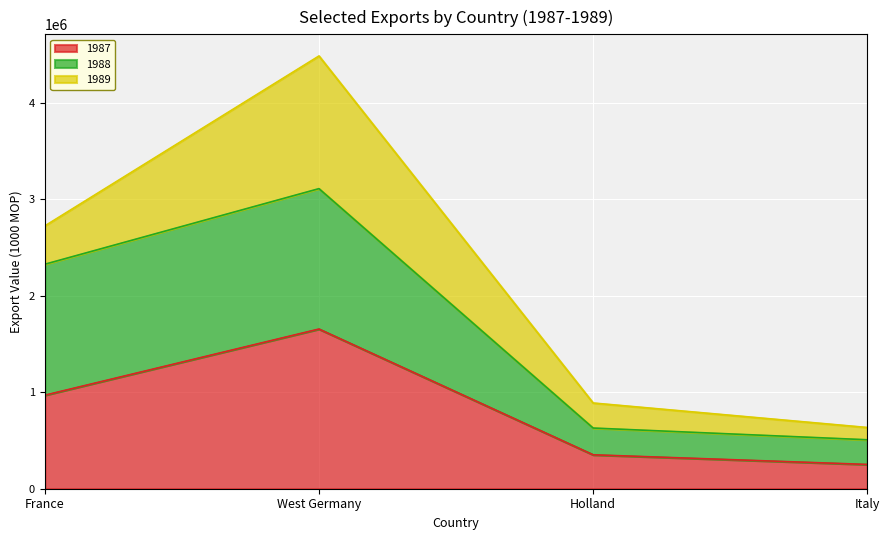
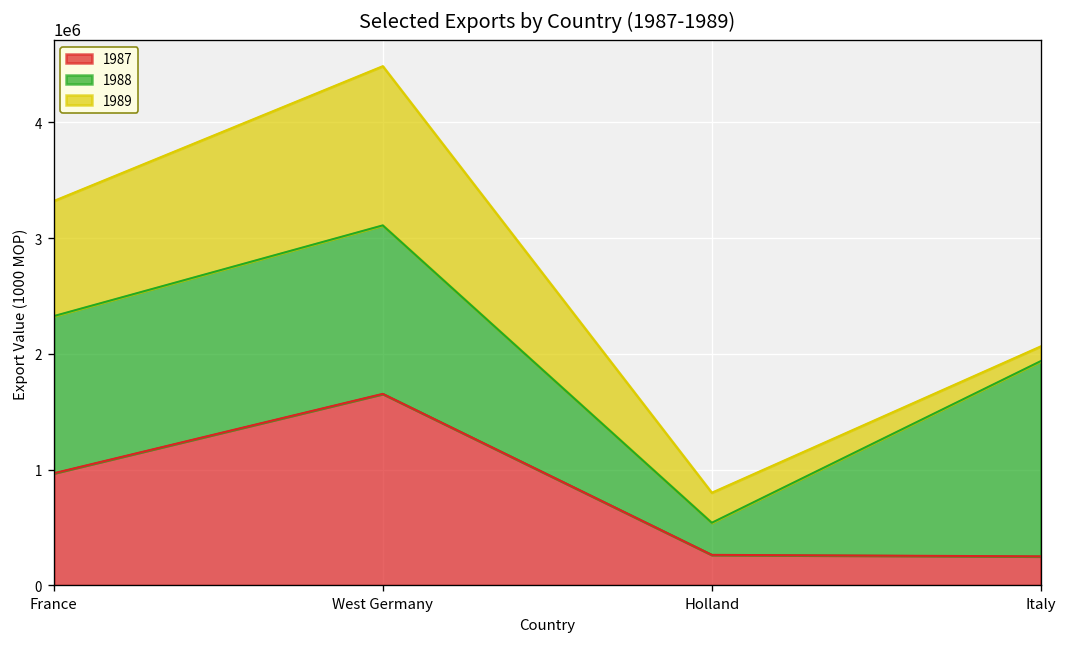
1989, France: 400000 -> 1000000
1987, Holland: 400000 -> 300000
1988, Italy: 300000 -> 1700000
